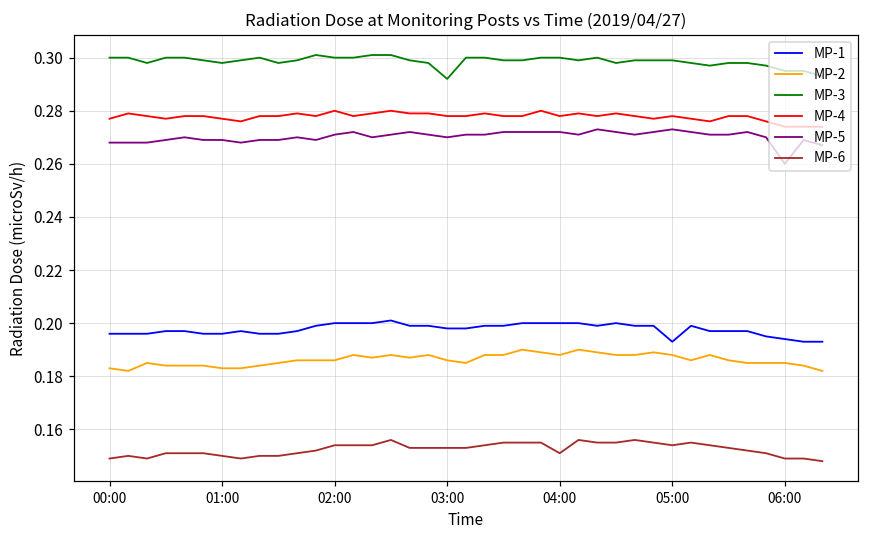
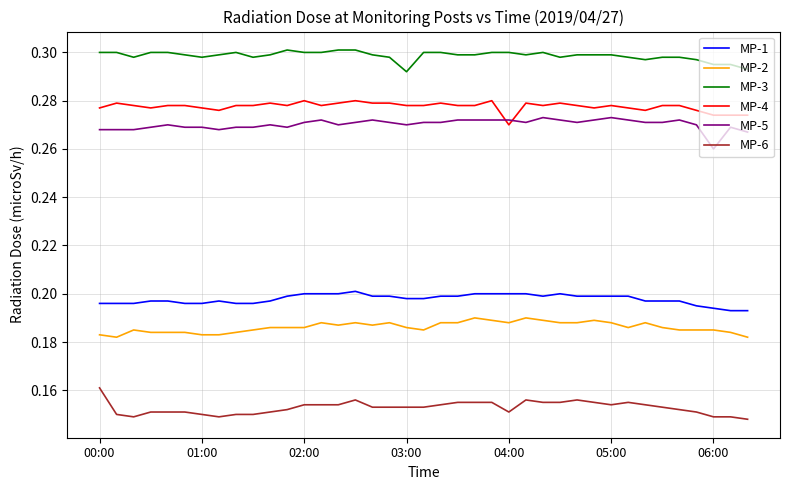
MP-6, 00:00: 0.149 -> 0.161
MP-4, 04:00: 0.278 -> 0.270
MP-1, 05:00: 0.193 -> 0.199
